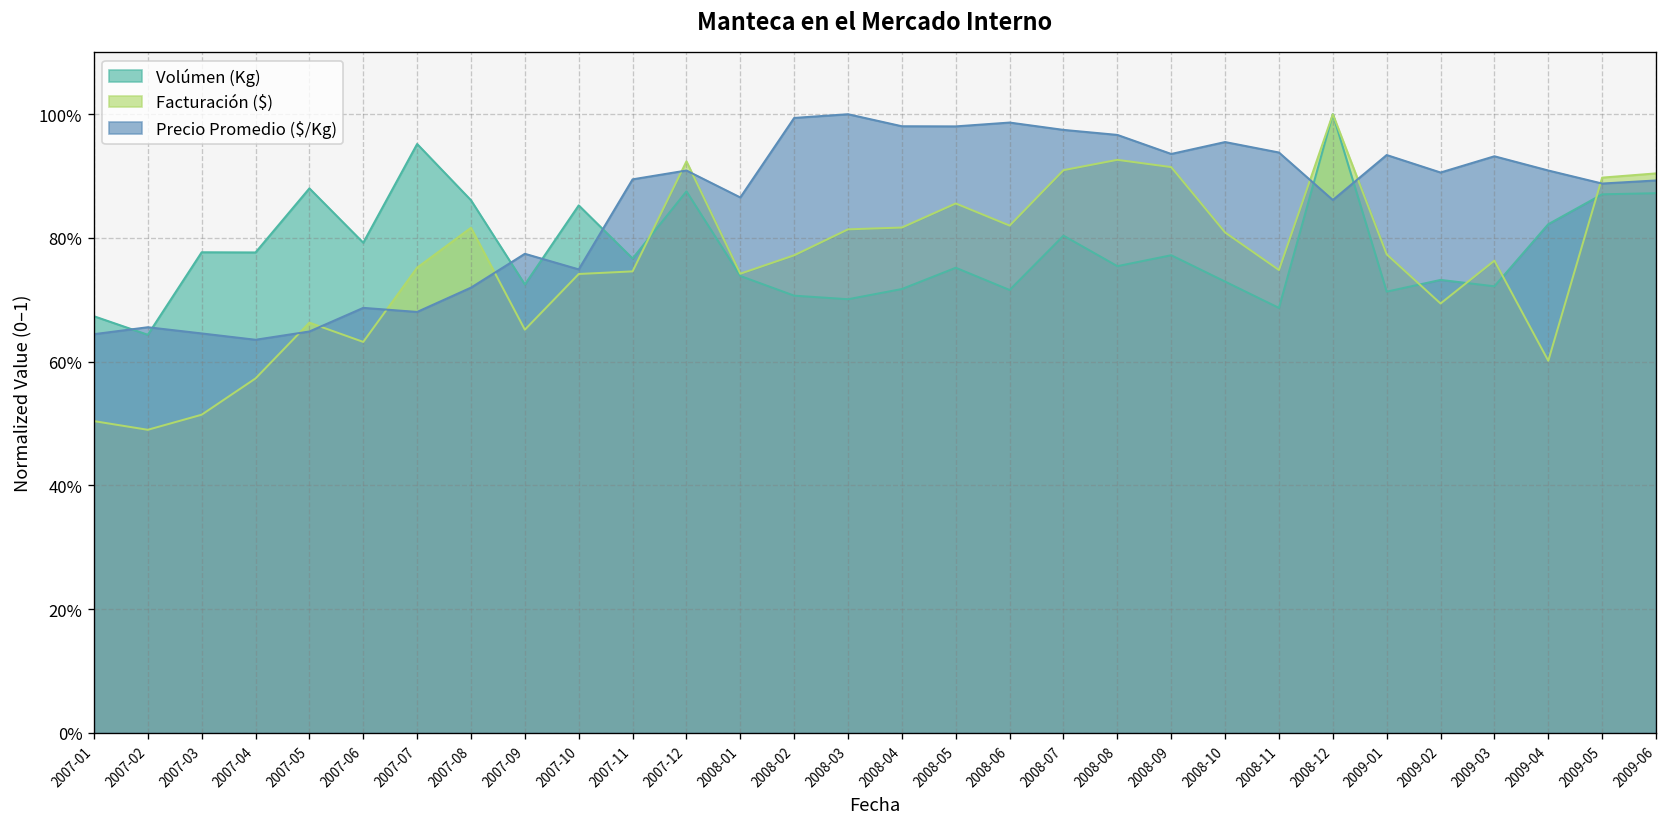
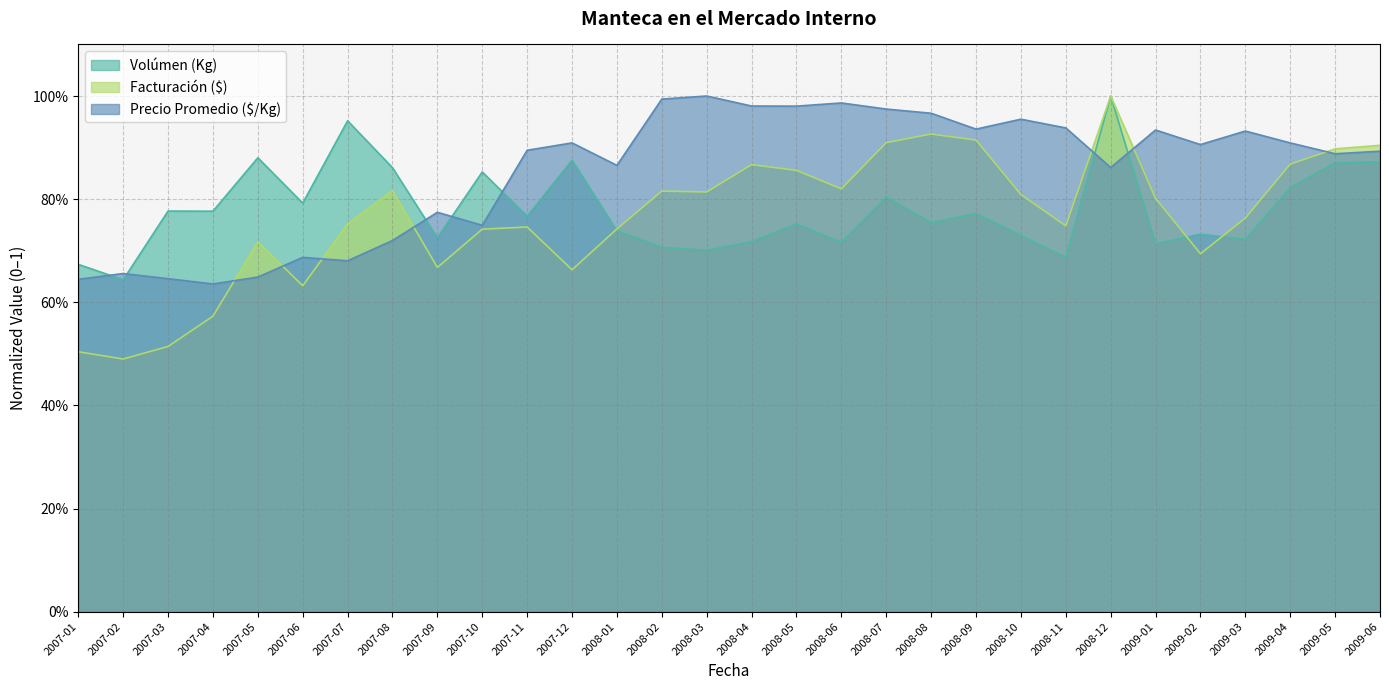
Facturación ($), 2007-05: 66% -> 72%
Facturación ($), 2007-09: 65% -> 67%
Facturación ($), 2007-12: 92% -> 66%
Facturación ($), 2008-02: 77% -> 82%
Facturación ($), 2008-04: 82% -> 87%
Facturación ($), 2009-01: 77% -> 80%
Facturación ($), 2009-04: 60% -> 87%
